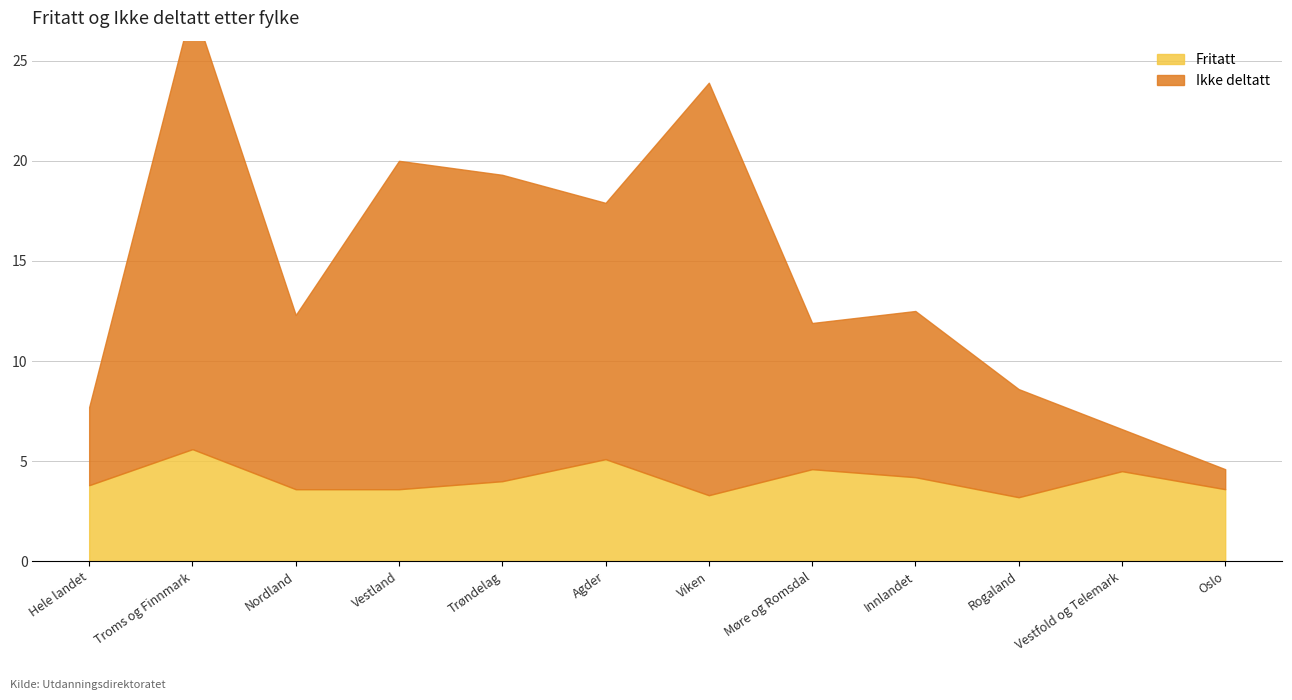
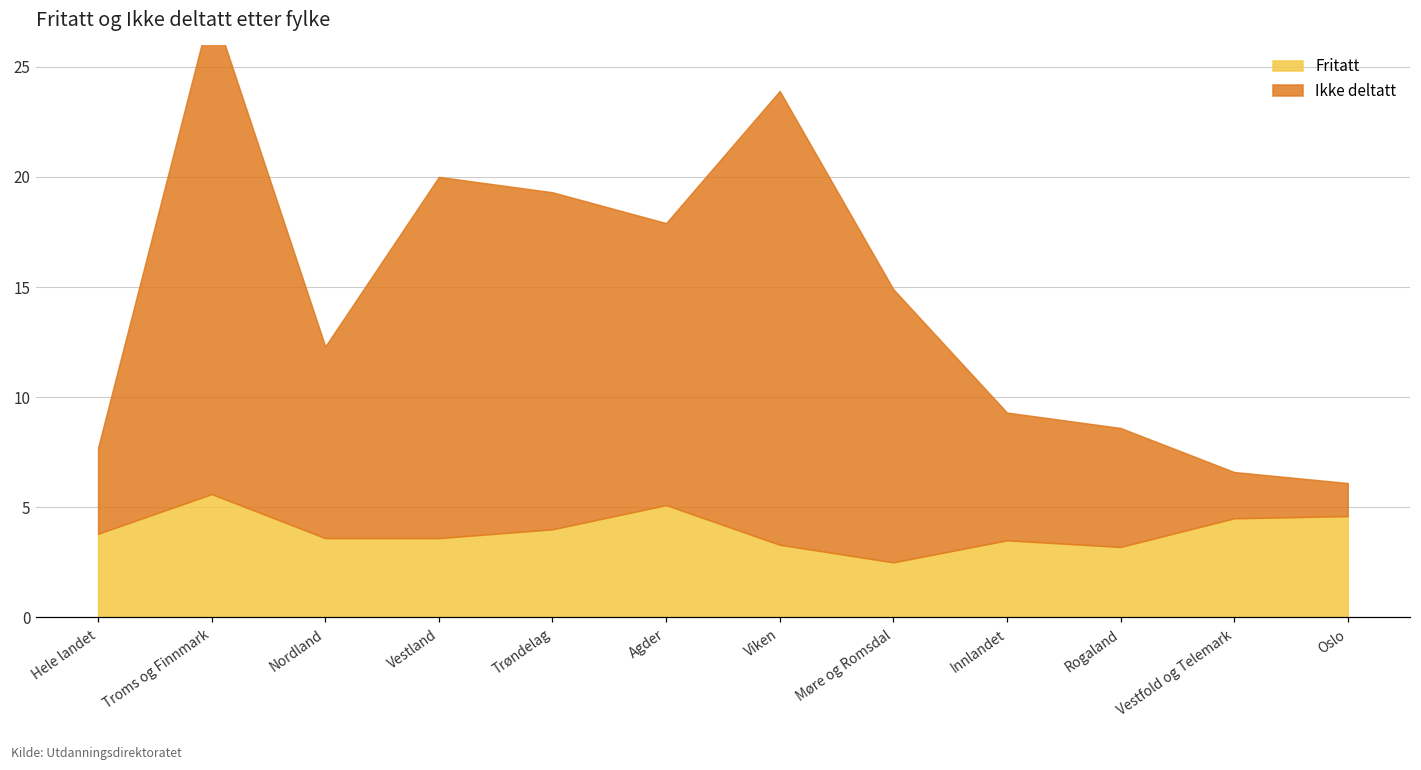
Fritatt, Møre og Romsdal: 4.6 -> 2.5
Ikke deltatt, Møre og Romsdal: 7.3 -> 12.4
Fritatt, Innlandet: 4.2 -> 3.5
Ikke deltatt, Innlandet: 8.3 -> 5.8
Fritatt, Oslo: 3.6 -> 4.6
Ikke deltatt, Oslo: 1.0 -> 1.5
